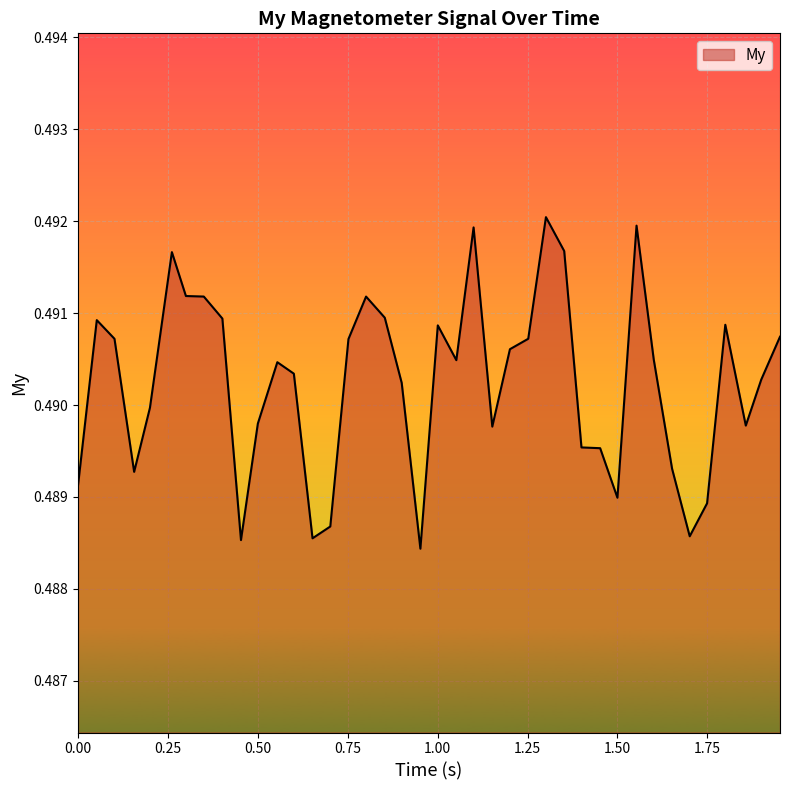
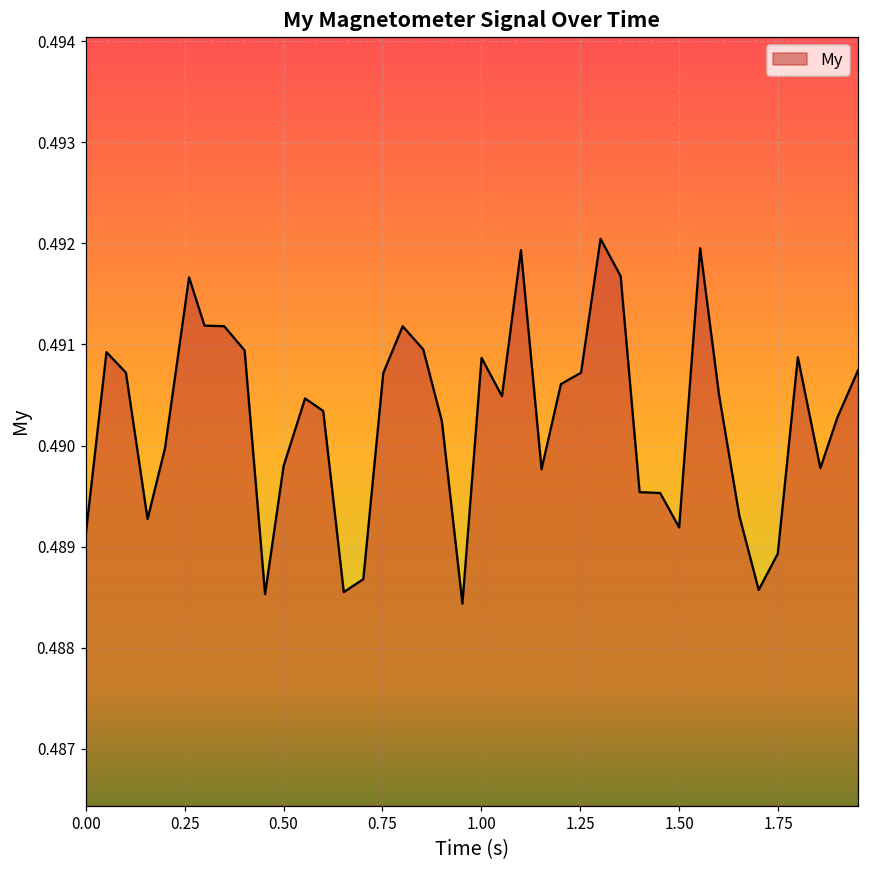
1.50: 0.4890 -> 0.4892
